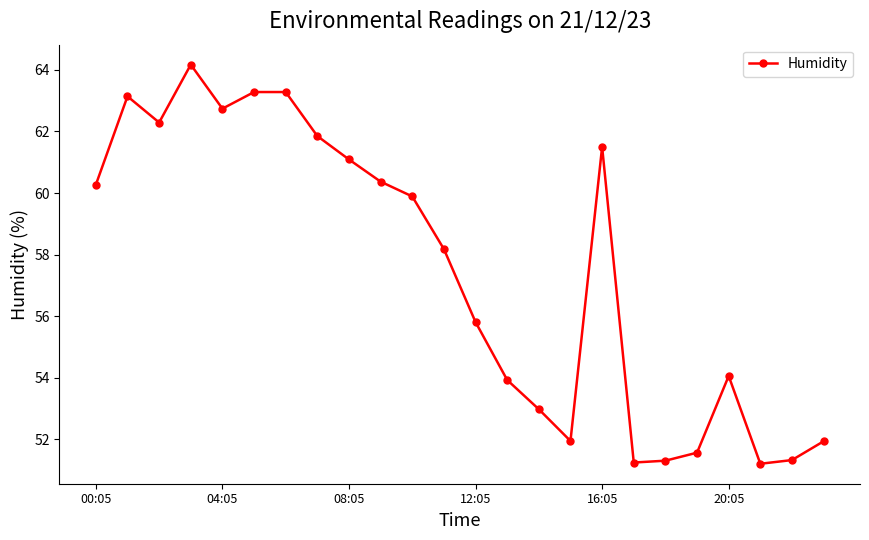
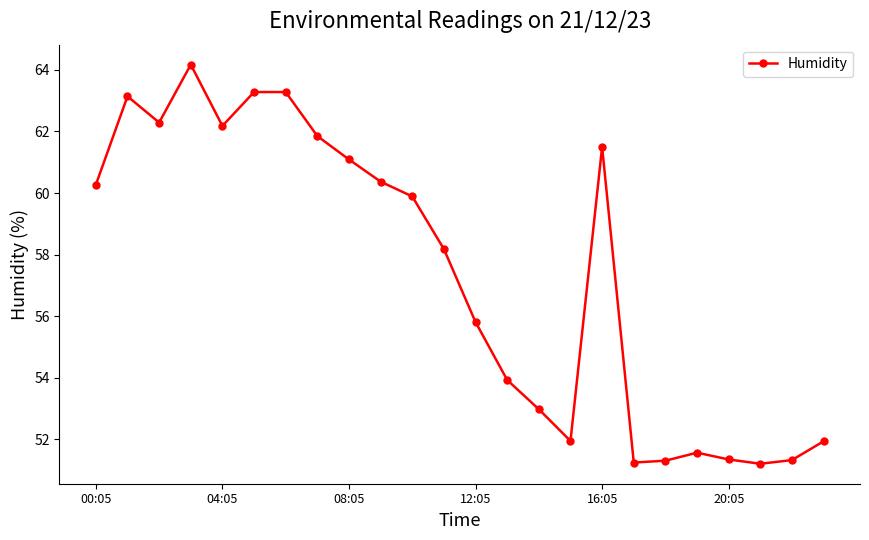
04:05: 62.7 -> 62.2
20:05: 54.1 -> 51.4
